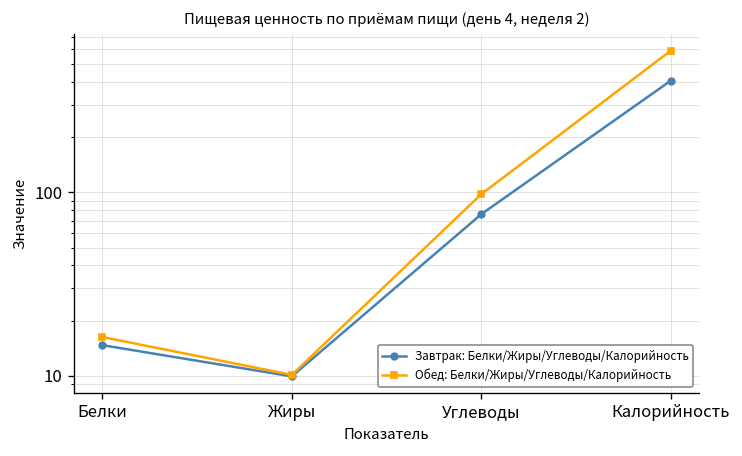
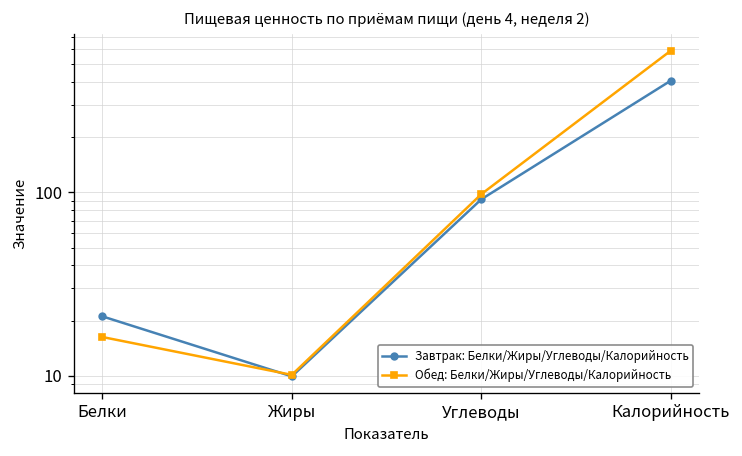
Завтрак: Белки/Жиры/Углеводы/Калорийность, Белки: 15 -> 21
Завтрак: Белки/Жиры/Углеводы/Калорийность, Углеводы: 80 -> 90
